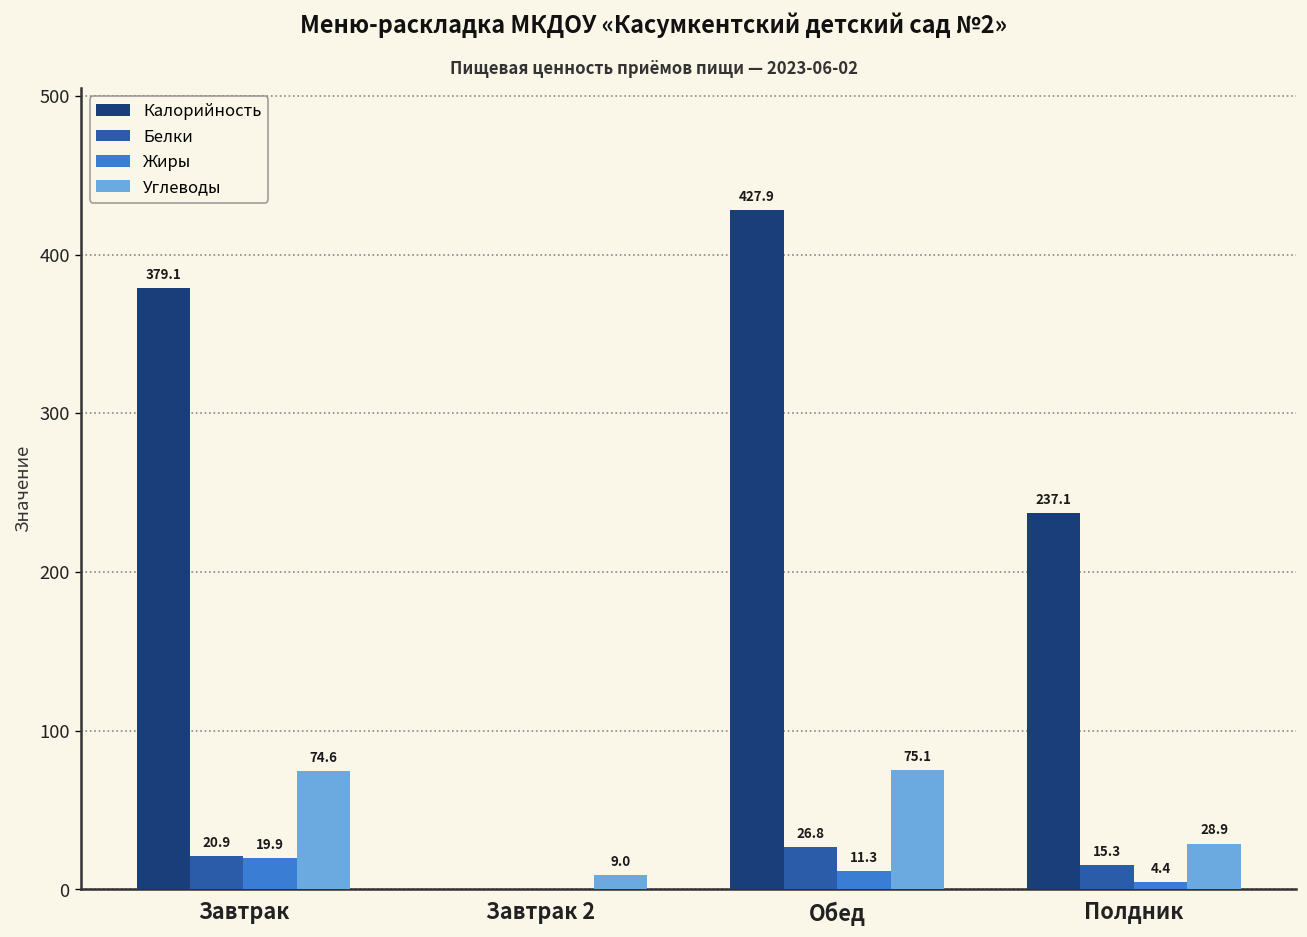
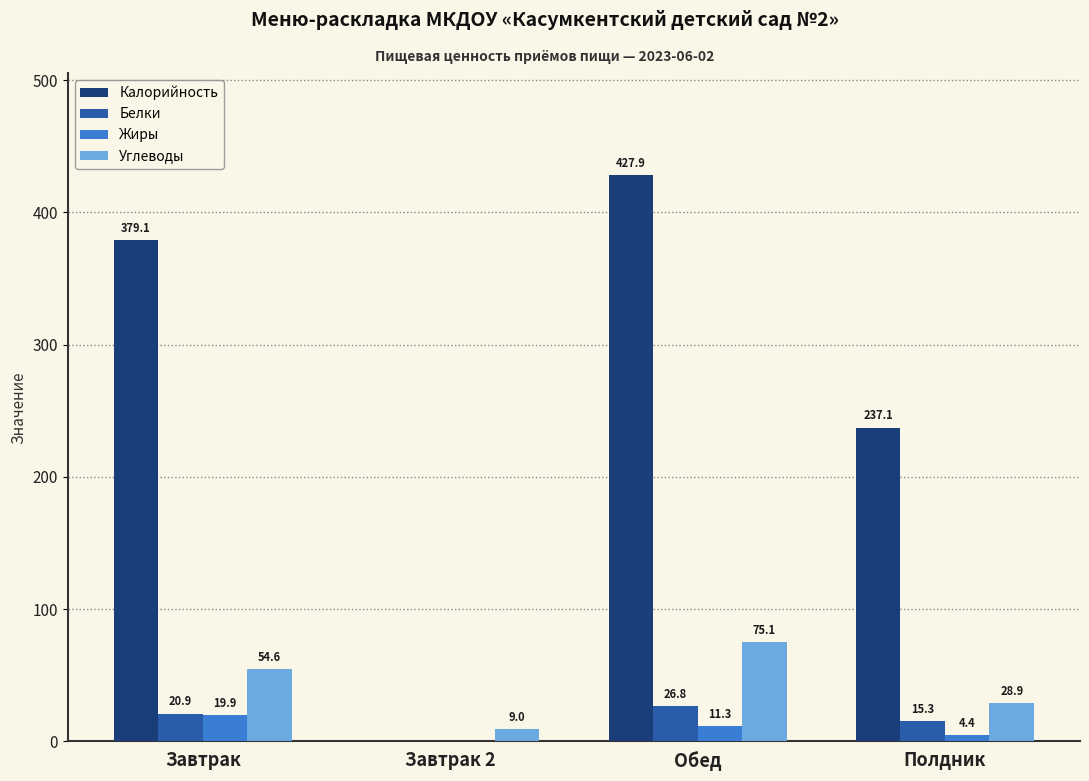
Углеводы, Завтрак: 74.6 -> 54.6
